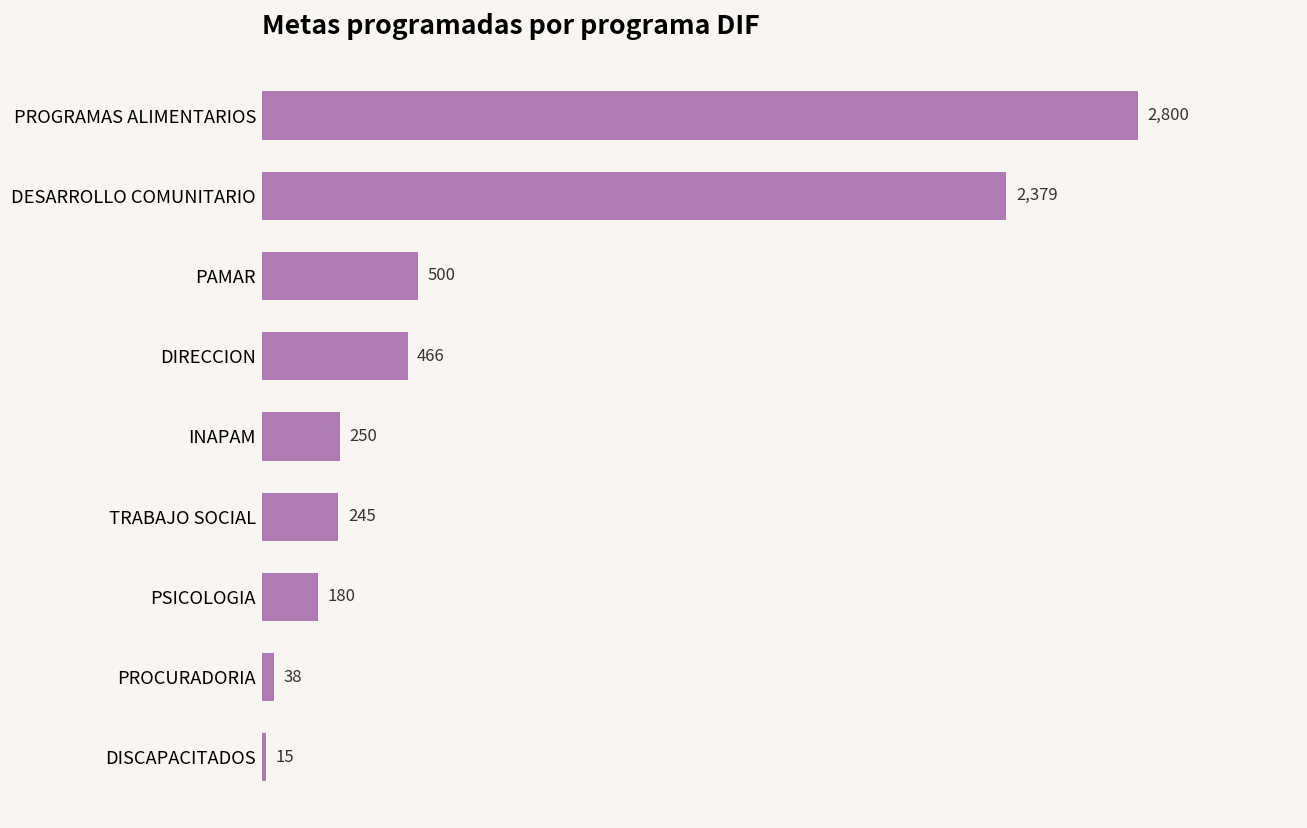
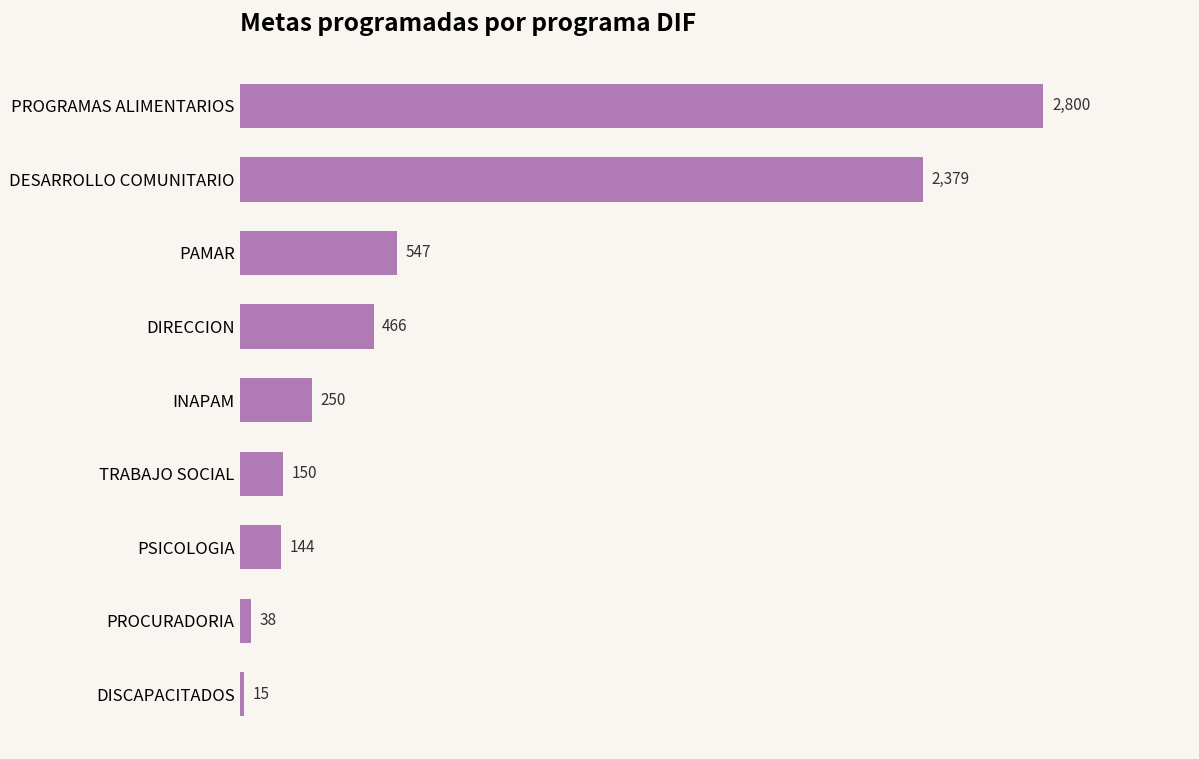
PAMAR: 500 -> 547
TRABAJO SOCIAL: 245 -> 150
PSICOLOGIA: 180 -> 144
